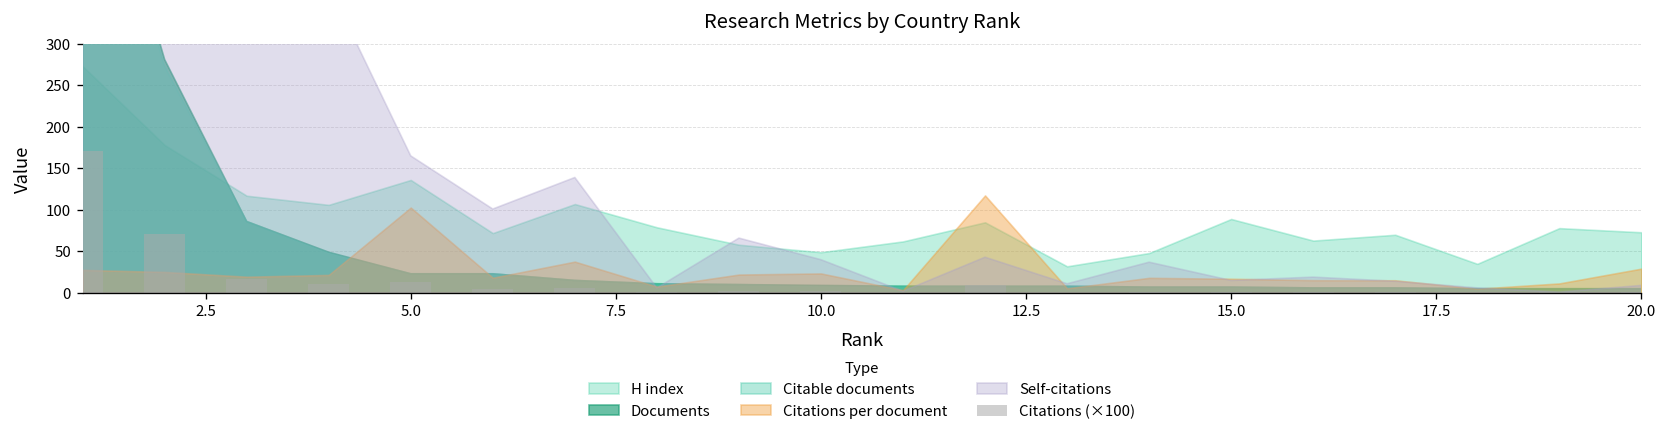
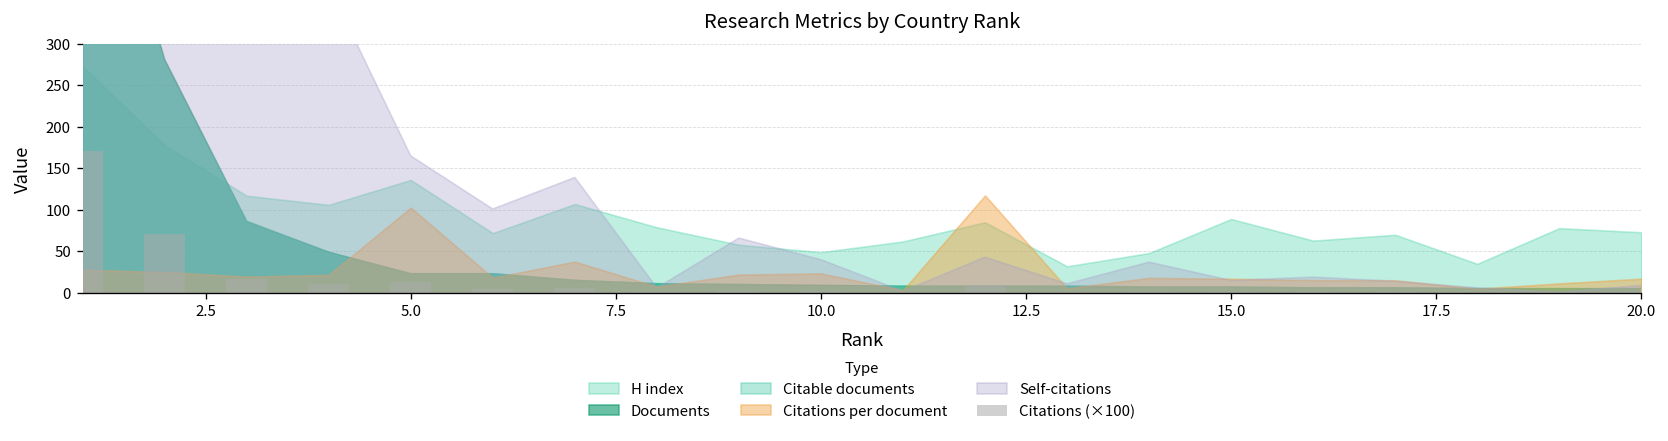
Citations per document, 20.0: 30 -> 20
